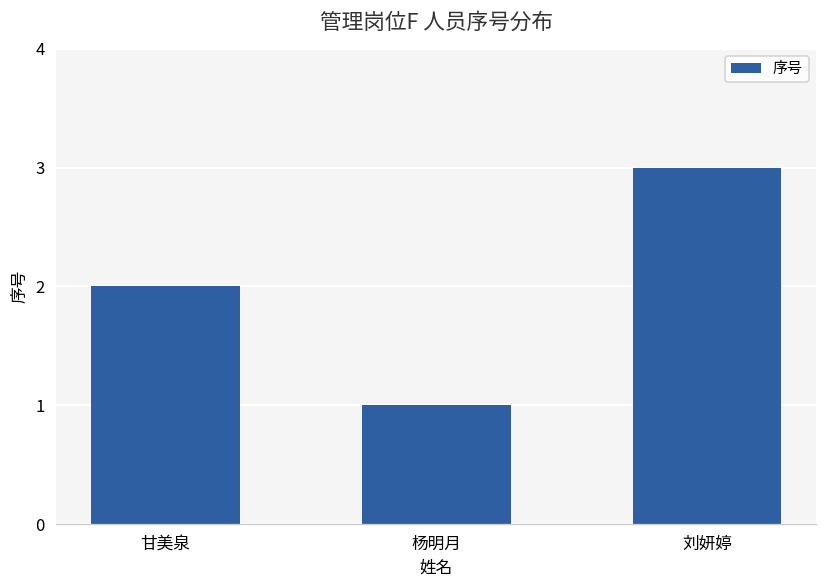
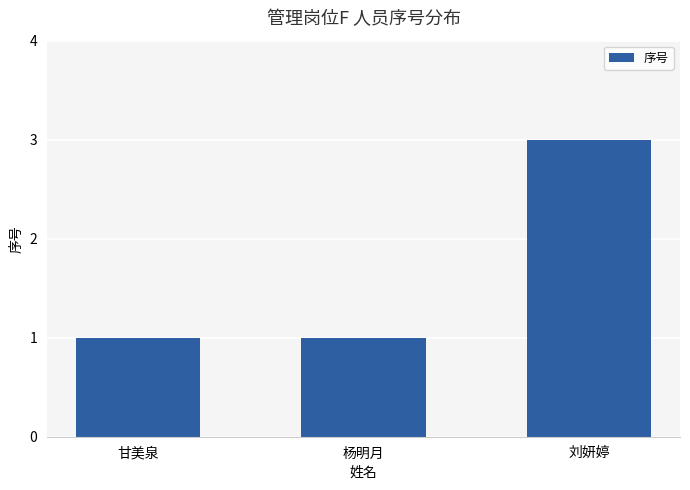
甘美泉: 2 -> 1
